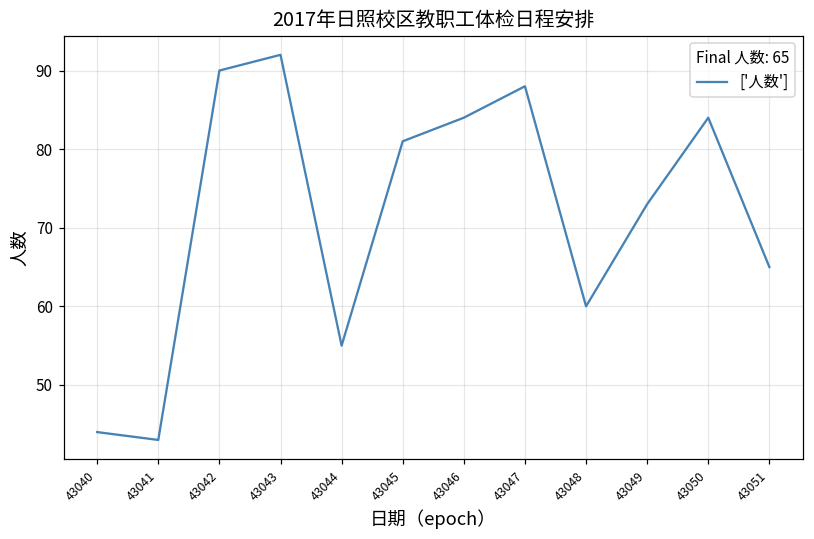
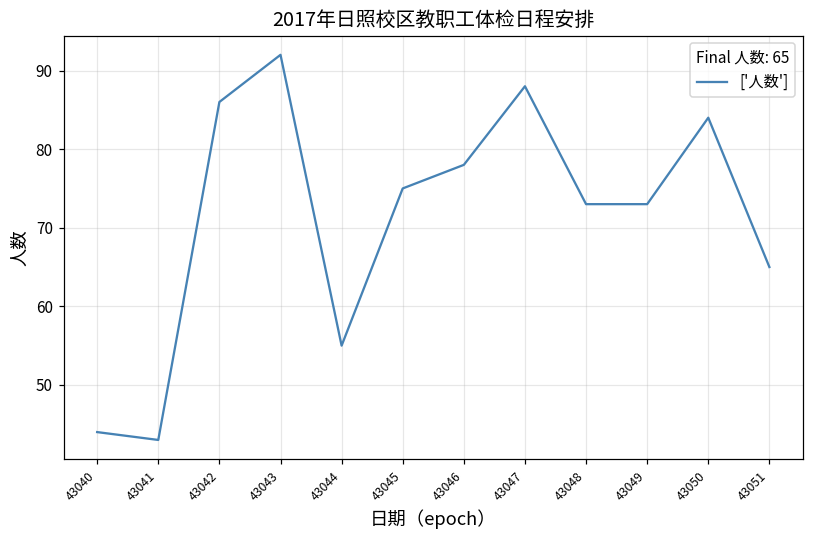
43042: 90 -> 86
43045: 81 -> 75
43046: 84 -> 78
43048: 60 -> 73
